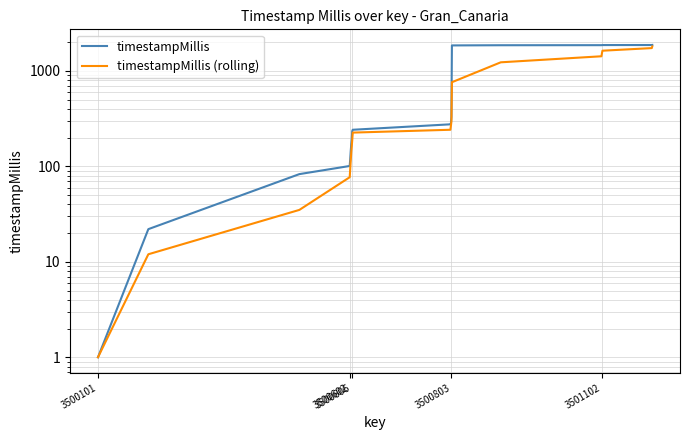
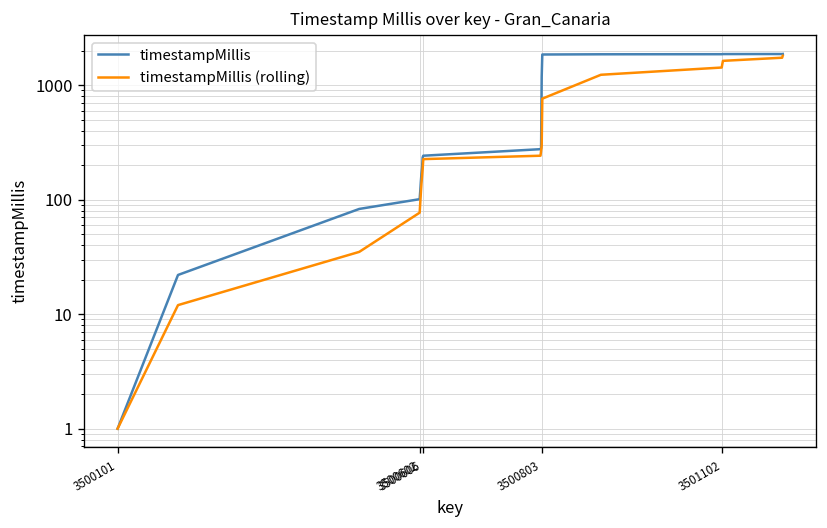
timestampMillis, 3500803: 330 -> 1200
